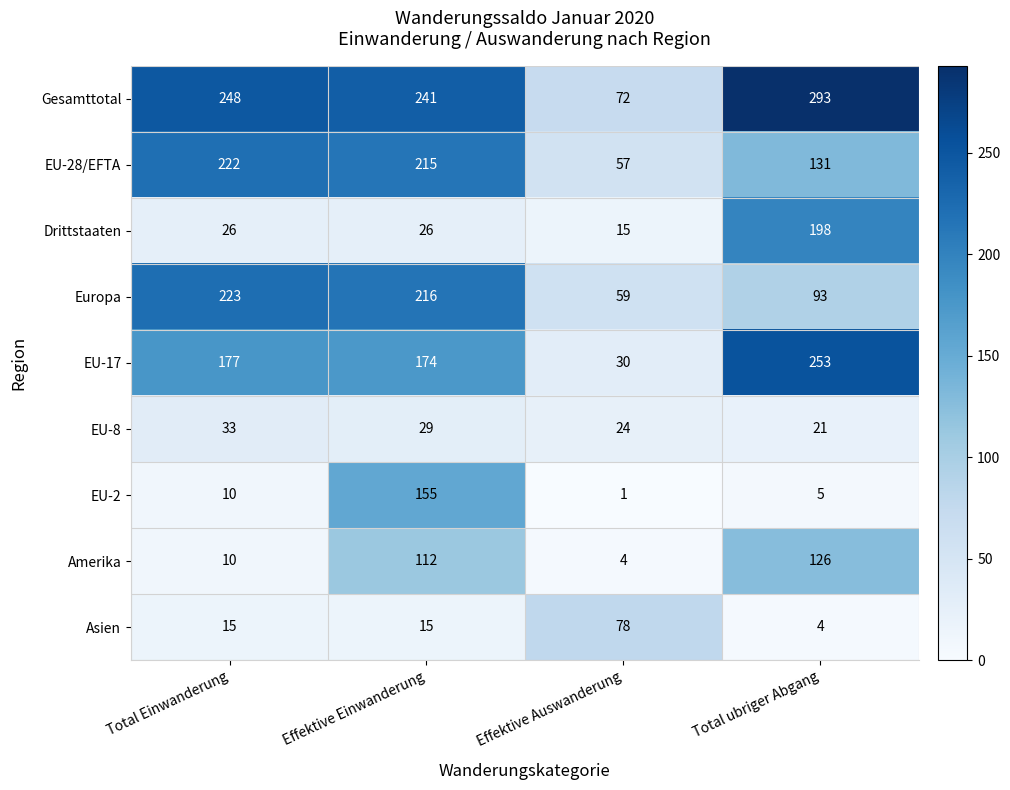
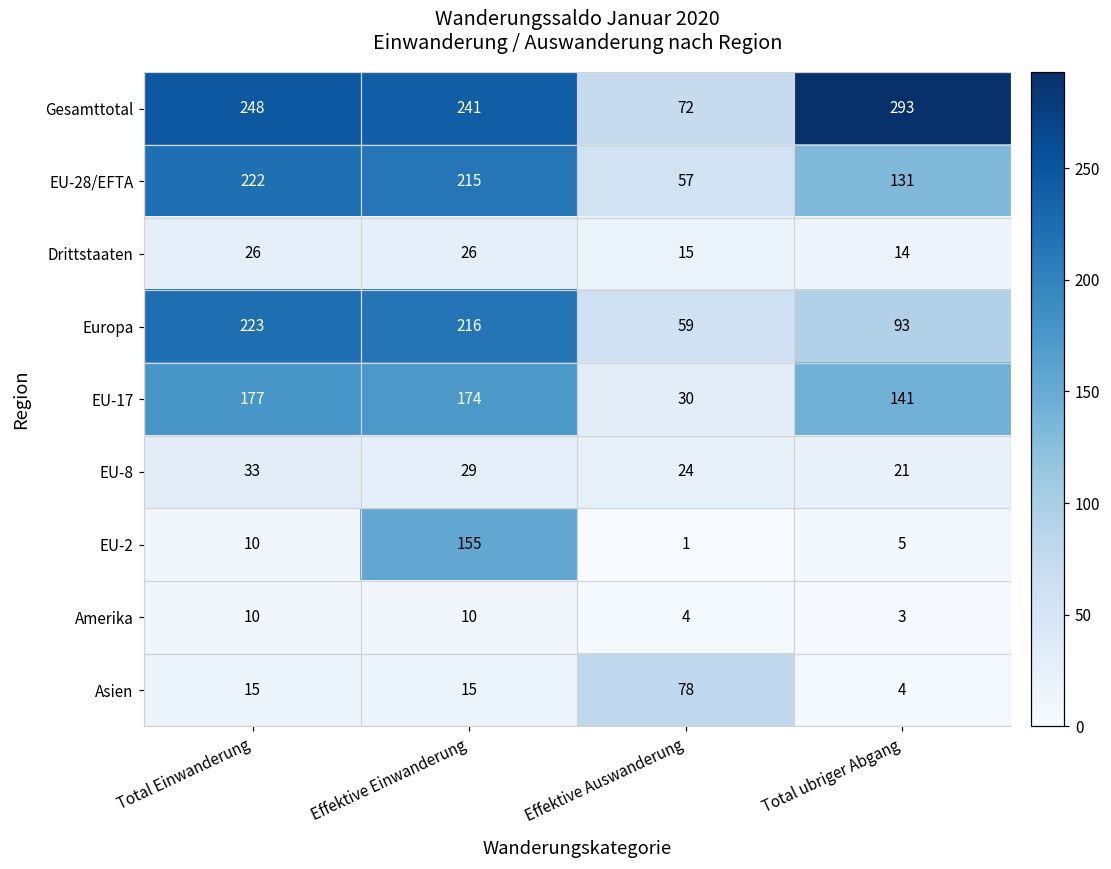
Drittstaaten, Total ubriger Abgang: 198 -> 14
EU-17, Total ubriger Abgang: 253 -> 141
Amerika, Effektive Einwanderung: 112 -> 10
Amerika, Total ubriger Abgang: 126 -> 3
